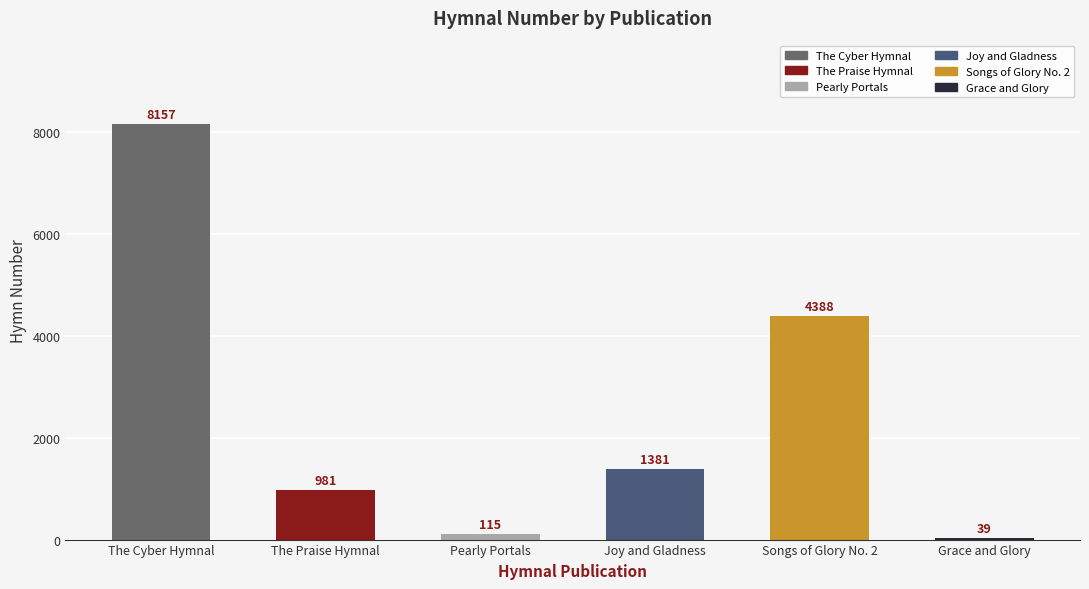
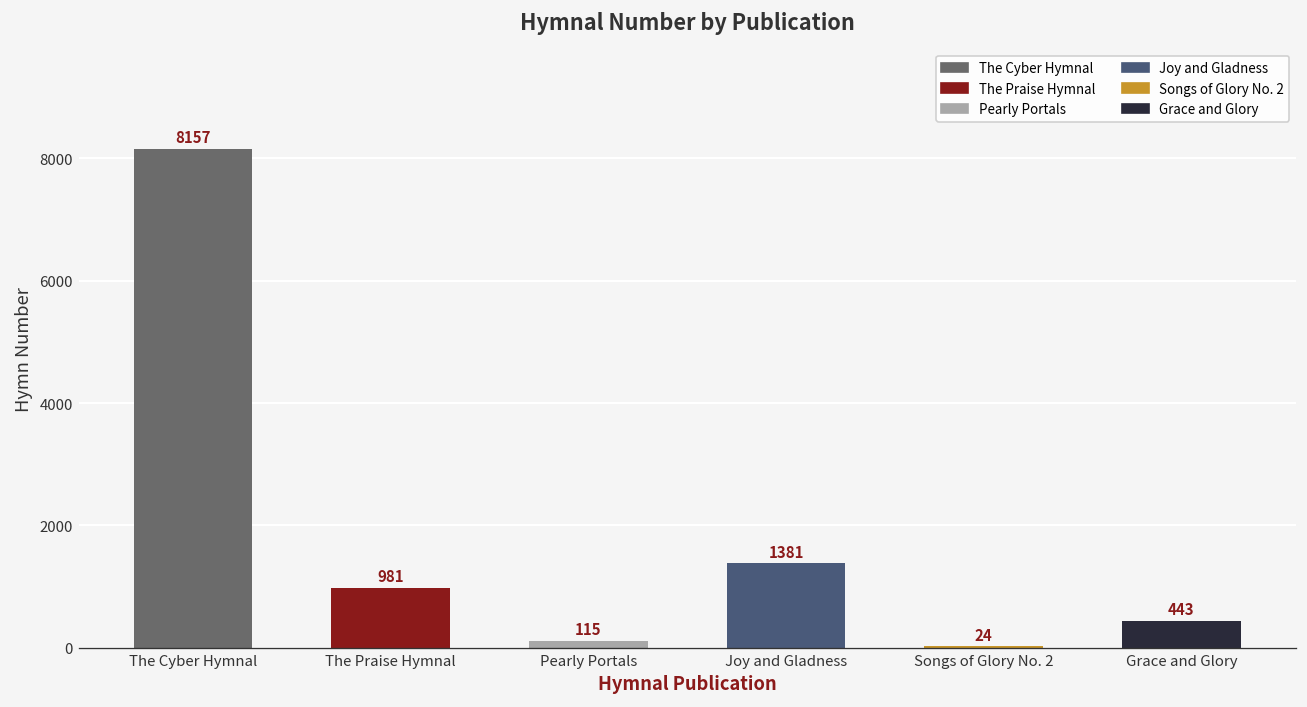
Songs of Glory No. 2: 4388 -> 24
Grace and Glory: 39 -> 443
